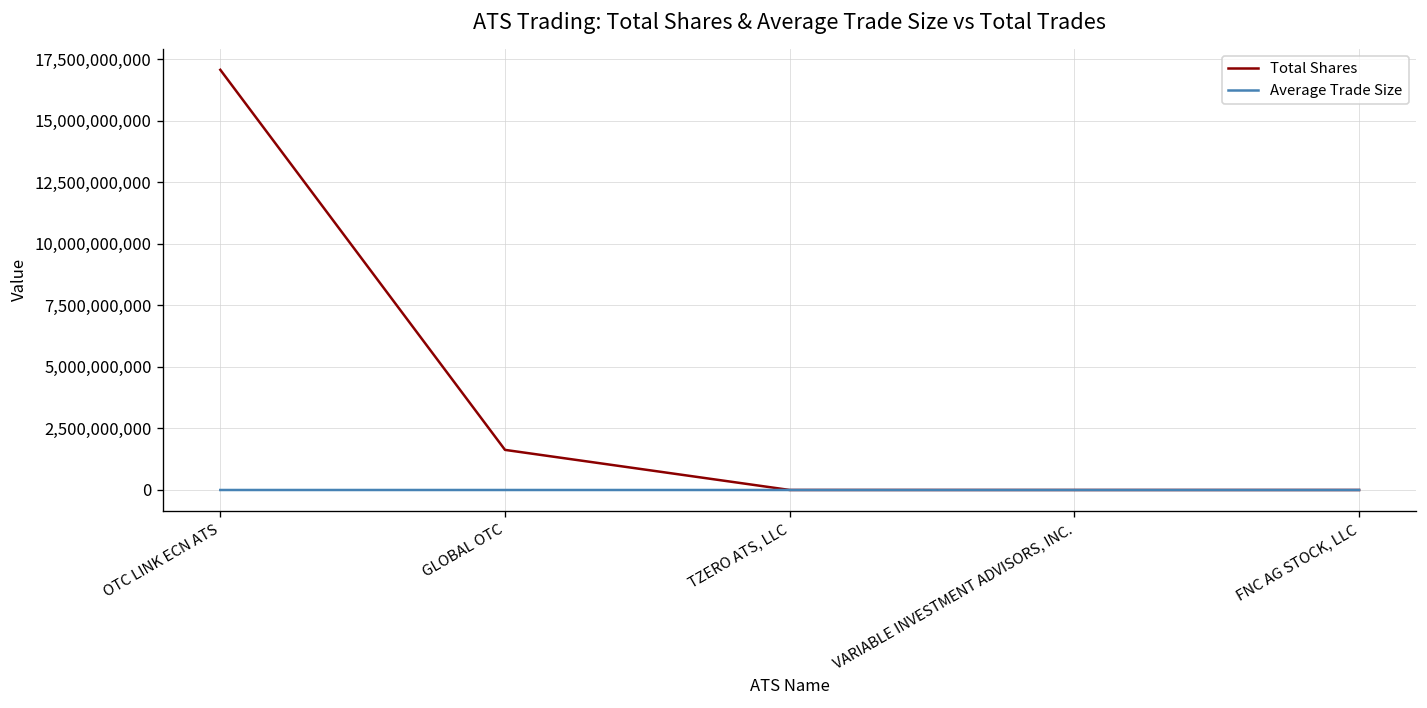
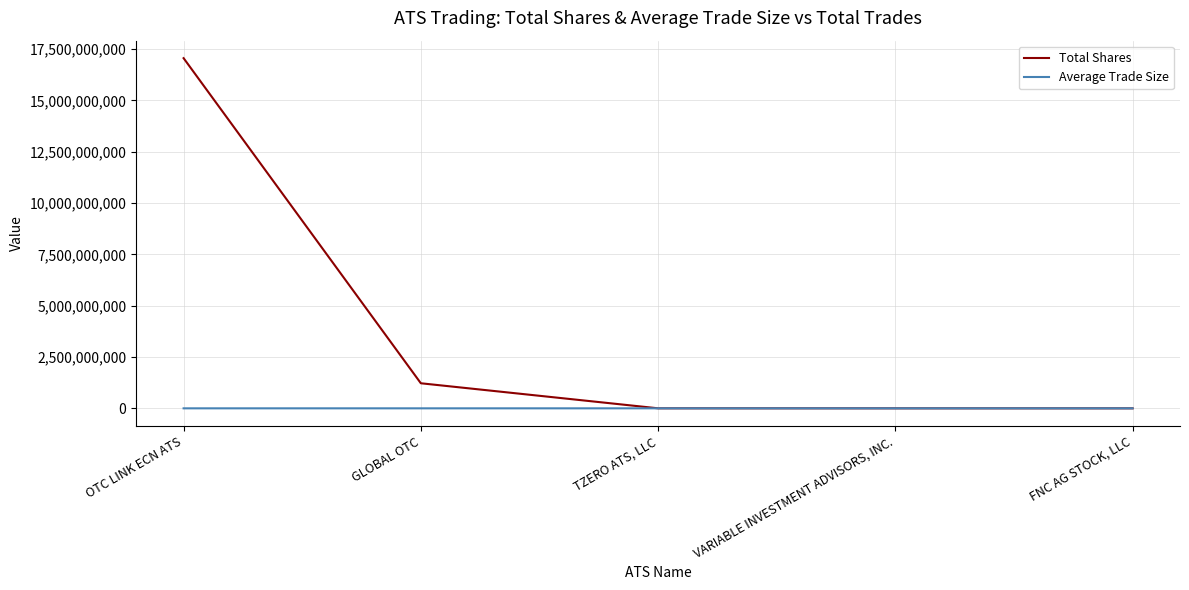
Total Shares, GLOBAL OTC: 1,600,000,000 -> 1,200,000,000
